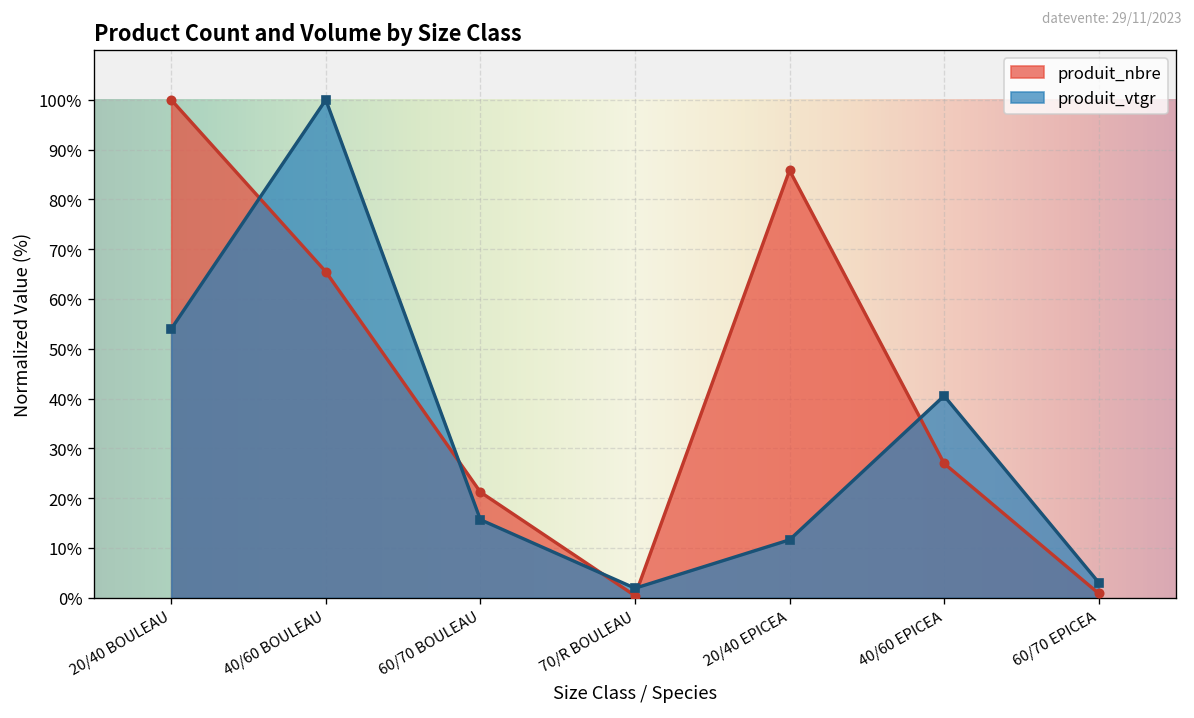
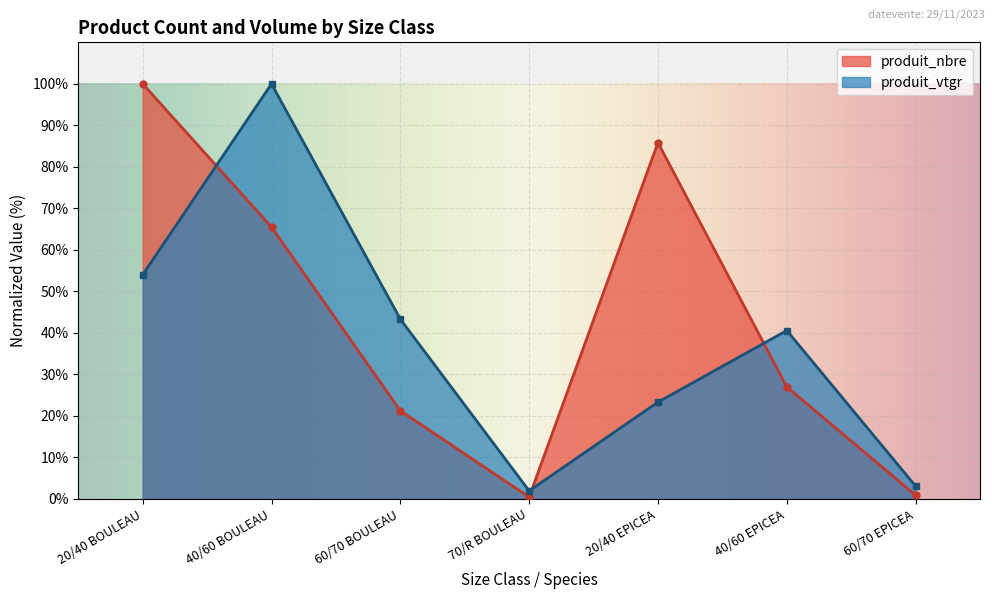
produit_vtgr, 60/70 BOULEAU: 16% -> 43%
produit_vtgr, 20/40 EPICEA: 12% -> 23%
